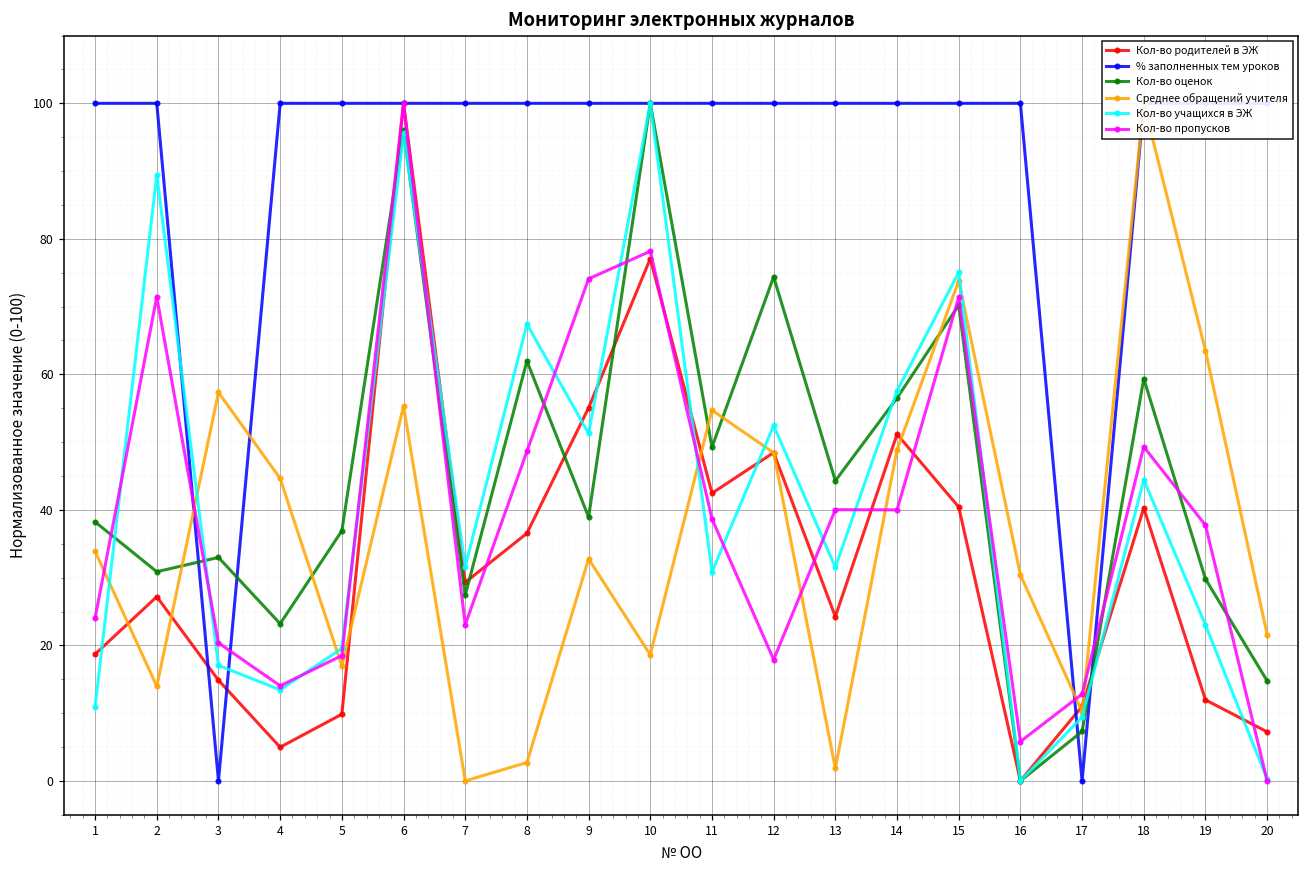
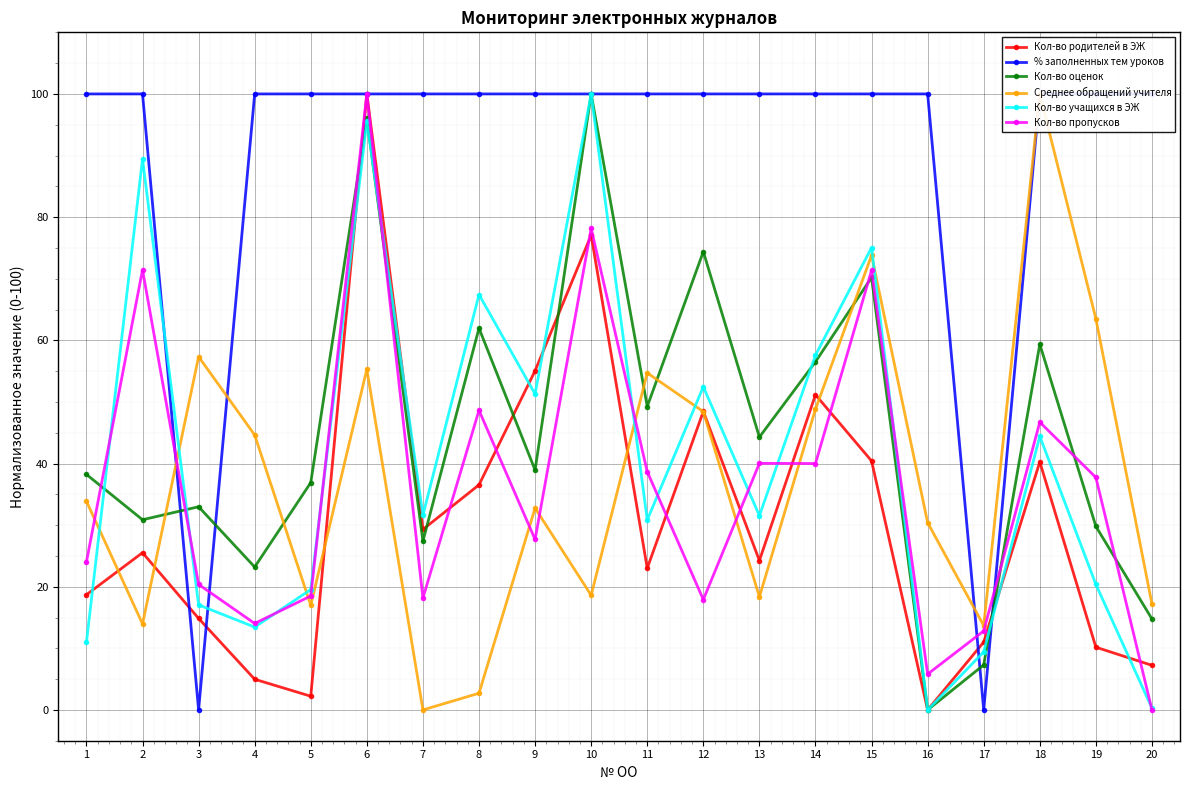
Кол-во родителей в ЭЖ, 2: 27 -> 26
Кол-во родителей в ЭЖ, 5: 10 -> 2
Кол-во пропусков, 7: 23 -> 18
Кол-во пропусков, 9: 74 -> 28
Кол-во родителей в ЭЖ, 11: 42 -> 23
Среднее обращений учителя, 13: 2 -> 18
Среднее обращений учителя, 17: 10 -> 14
Кол-во пропусков, 18: 49 -> 47
Кол-во родителей в ЭЖ, 19: 12 -> 10
Кол-во учащихся в ЭЖ, 19: 23 -> 20
Среднее обращений учителя, 20: 22 -> 17
